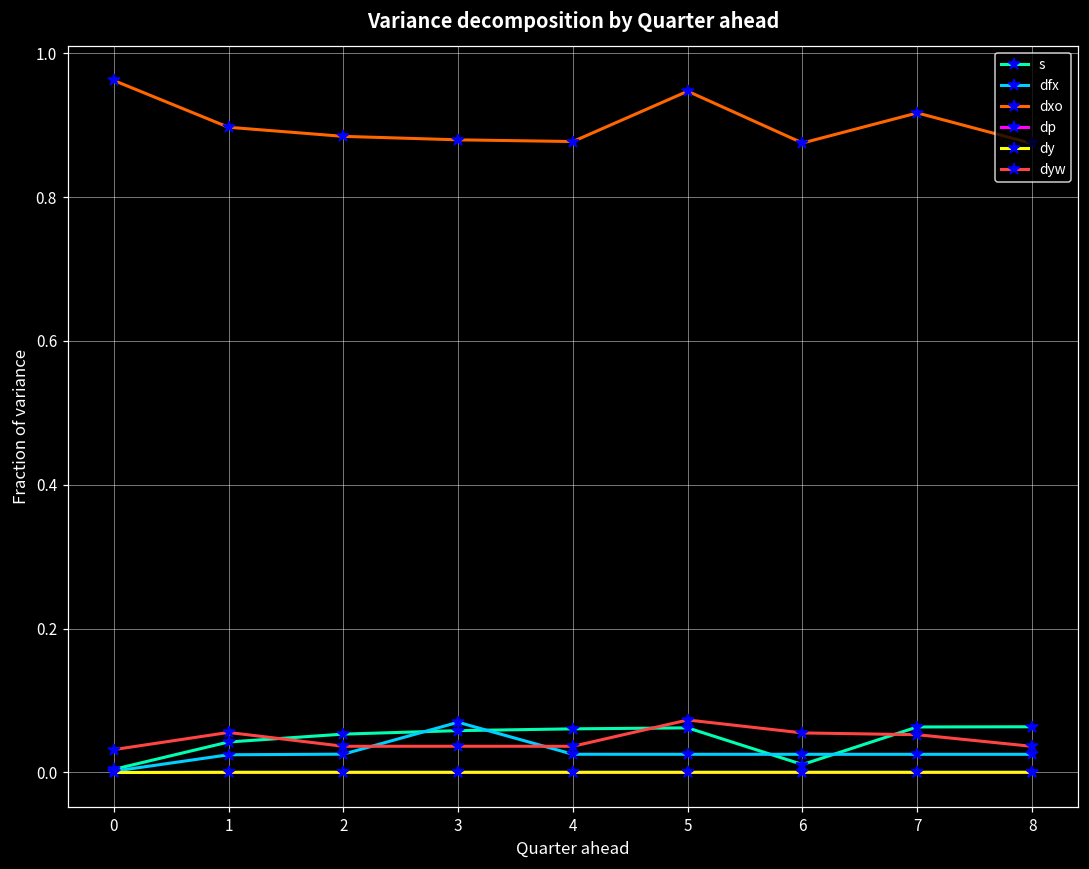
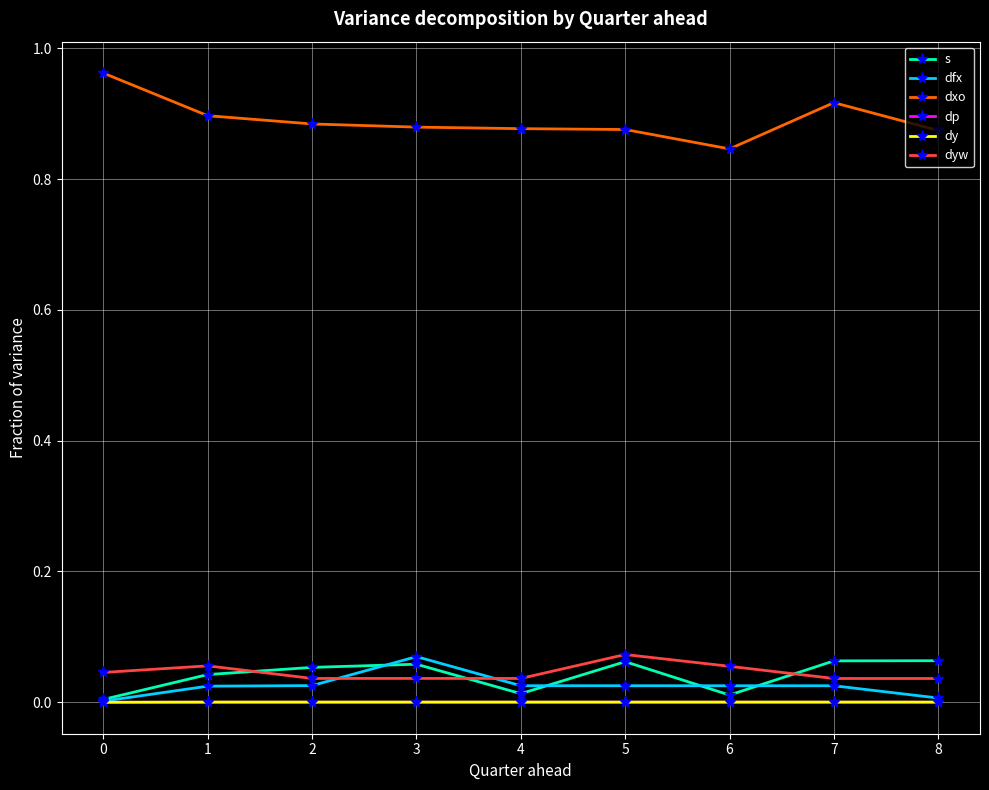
dyw, 0: 0.03 -> 0.05
s, 4: 0.06 -> 0.01
dxo, 5: 0.95 -> 0.88
dxo, 6: 0.88 -> 0.85
dyw, 7: 0.05 -> 0.04
dfx, 8: 0.03 -> 0.01
